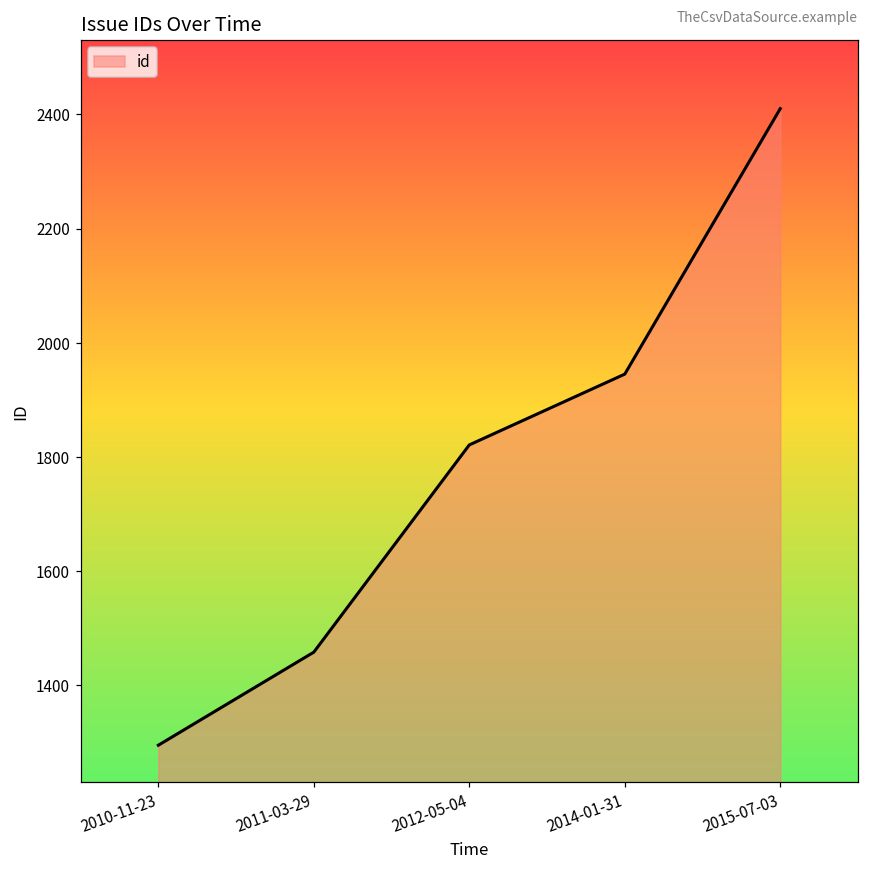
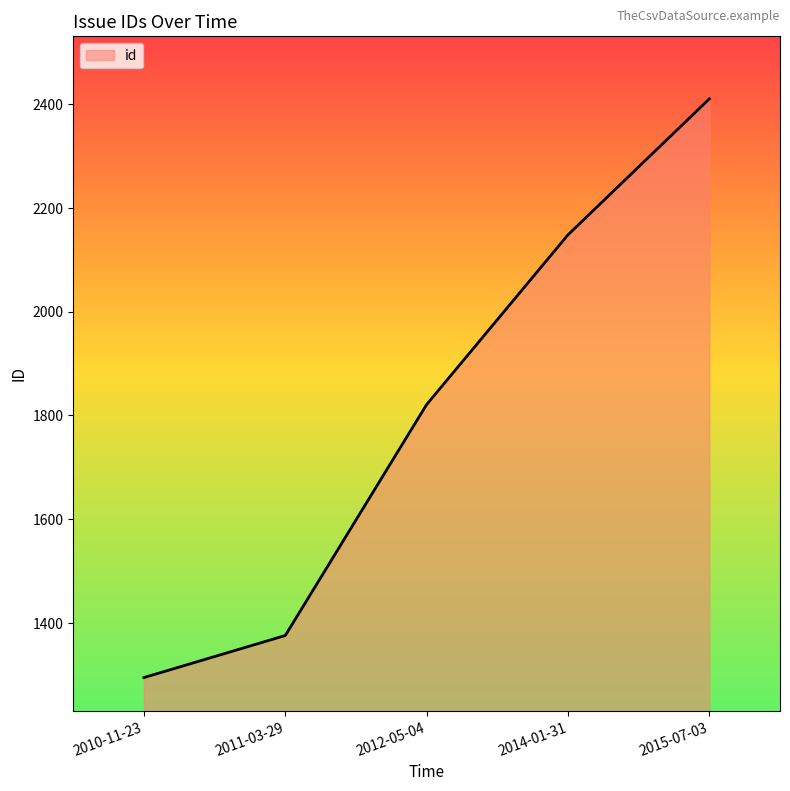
2011-03-29: 1460 -> 1380
2014-01-31: 1950 -> 2150
